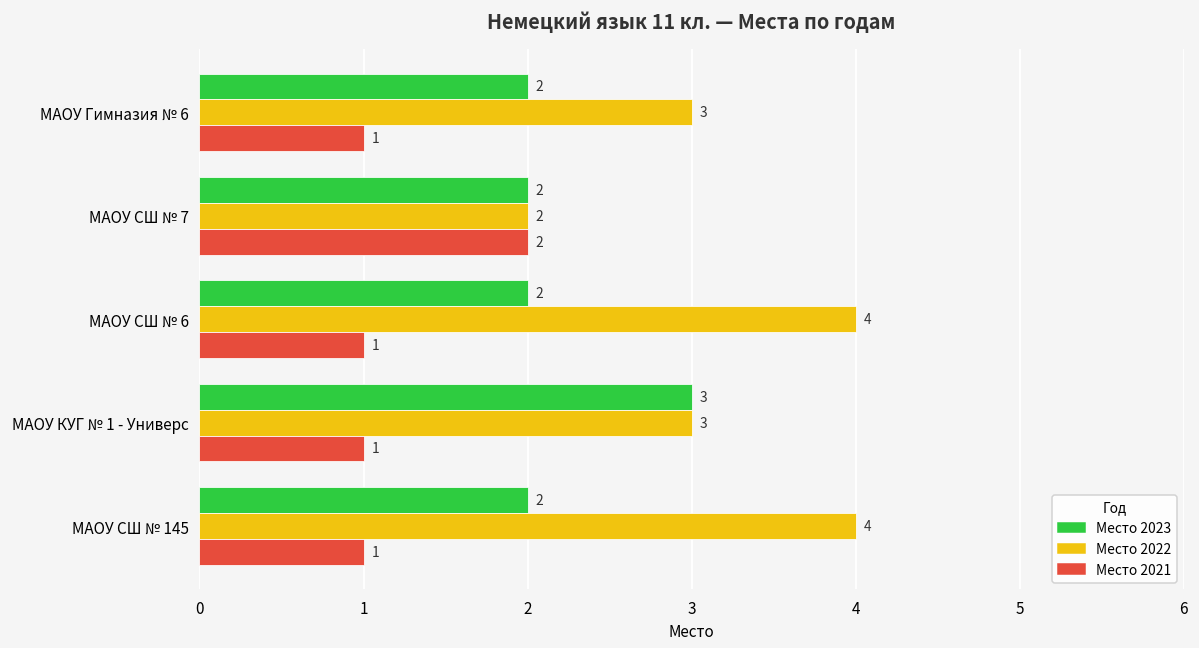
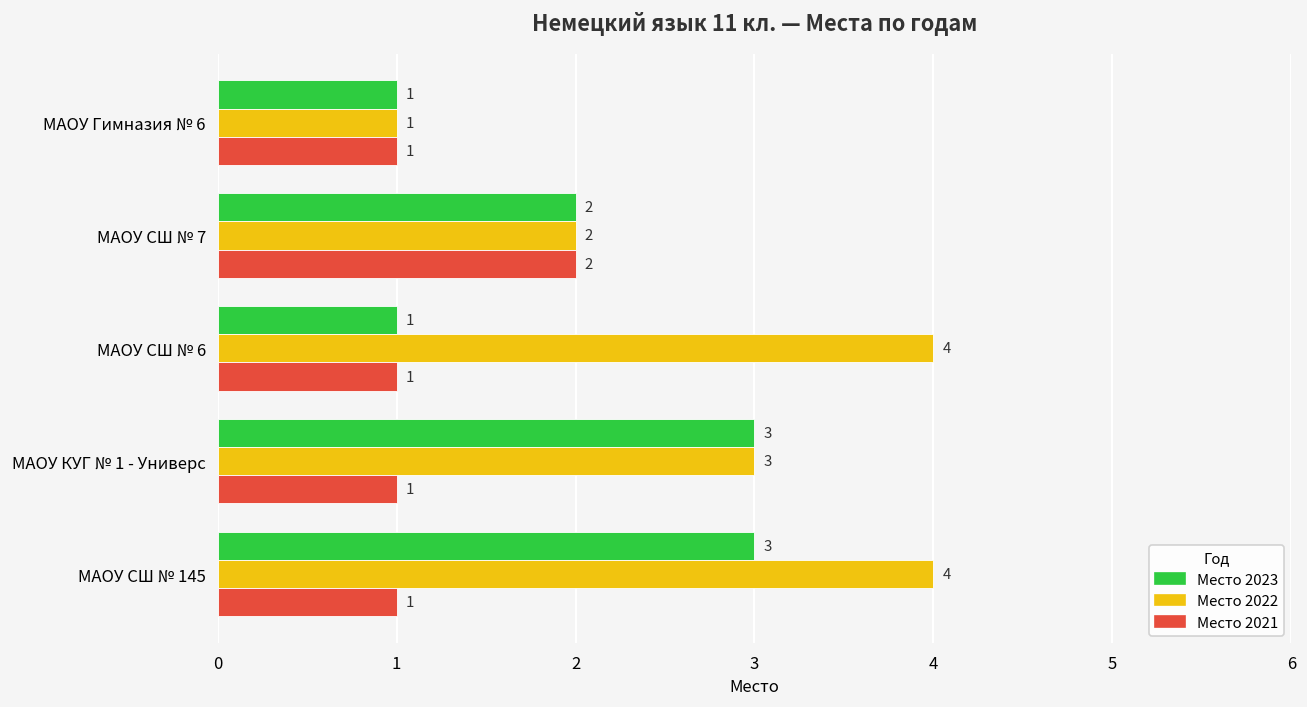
Место 2023, МАОУ Гимназия № 6: 2 -> 1
Место 2022, МАОУ Гимназия № 6: 3 -> 1
Место 2023, МАОУ СШ № 6: 2 -> 1
Место 2023, МАОУ СШ № 145: 2 -> 3
